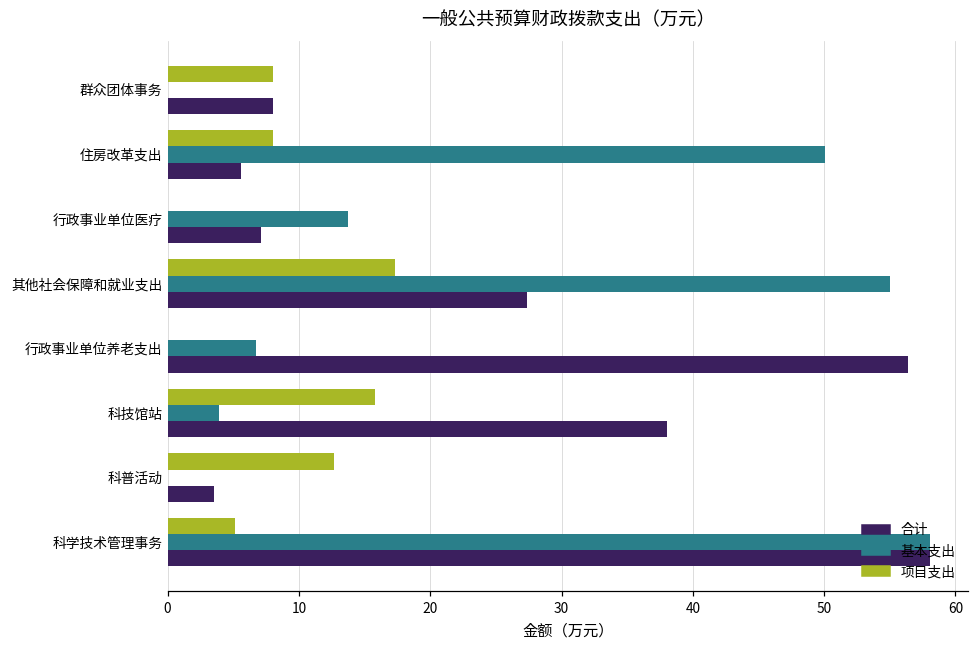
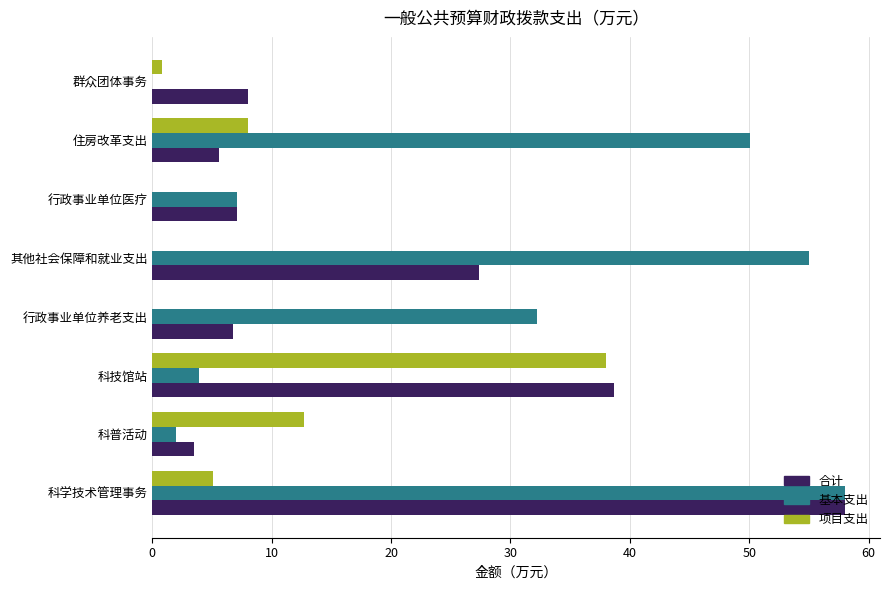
项目支出, 群众团体事务: 8.0 -> 0.8
基本支出, 行政事业单位医疗: 13.8 -> 7.1
项目支出, 其他社会保障和就业支出: 17.3 -> 0.0
基本支出, 行政事业单位养老支出: 6.8 -> 32.2
合计, 行政事业单位养老支出: 56.4 -> 6.8
项目支出, 科技馆站: 15.8 -> 38.0
合计, 科技馆站: 38.0 -> 38.7
基本支出, 科普活动: 0 -> 2
